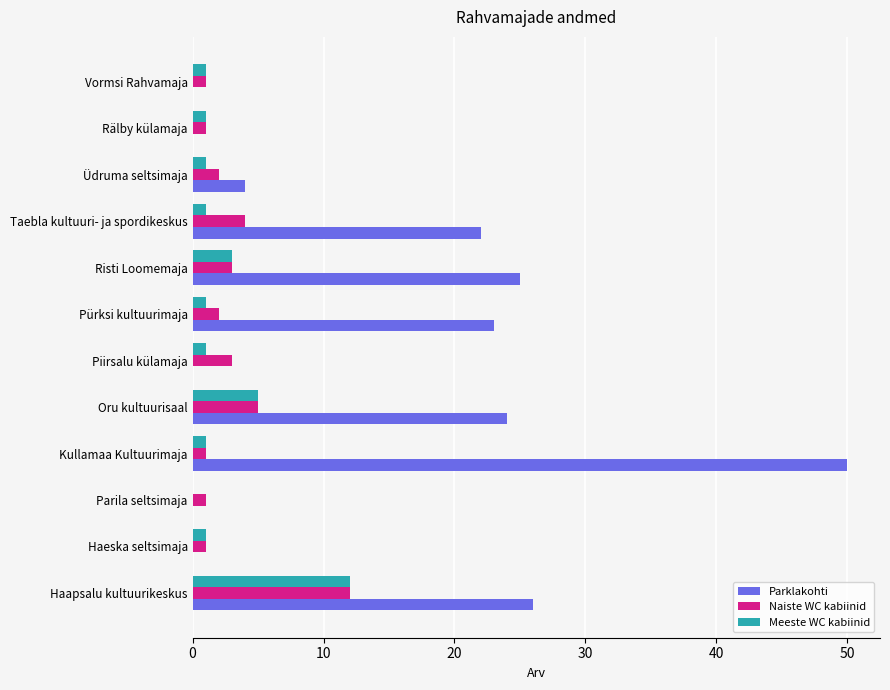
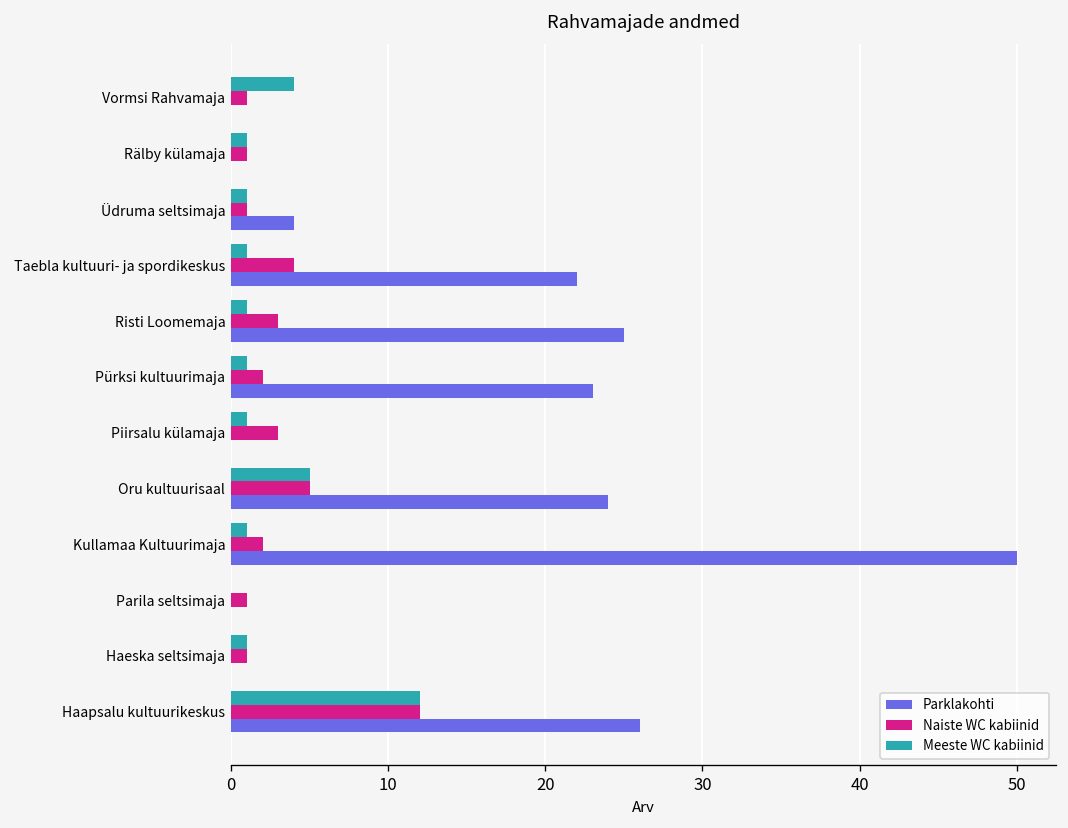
Meeste WC kabiinid, Vormsi Rahvamaja: 1 -> 4
Naiste WC kabiinid, Üdruma seltsimaja: 2 -> 1
Meeste WC kabiinid, Risti Loomemaja: 3 -> 1
Naiste WC kabiinid, Kullamaa Kultuurimaja: 1 -> 2
